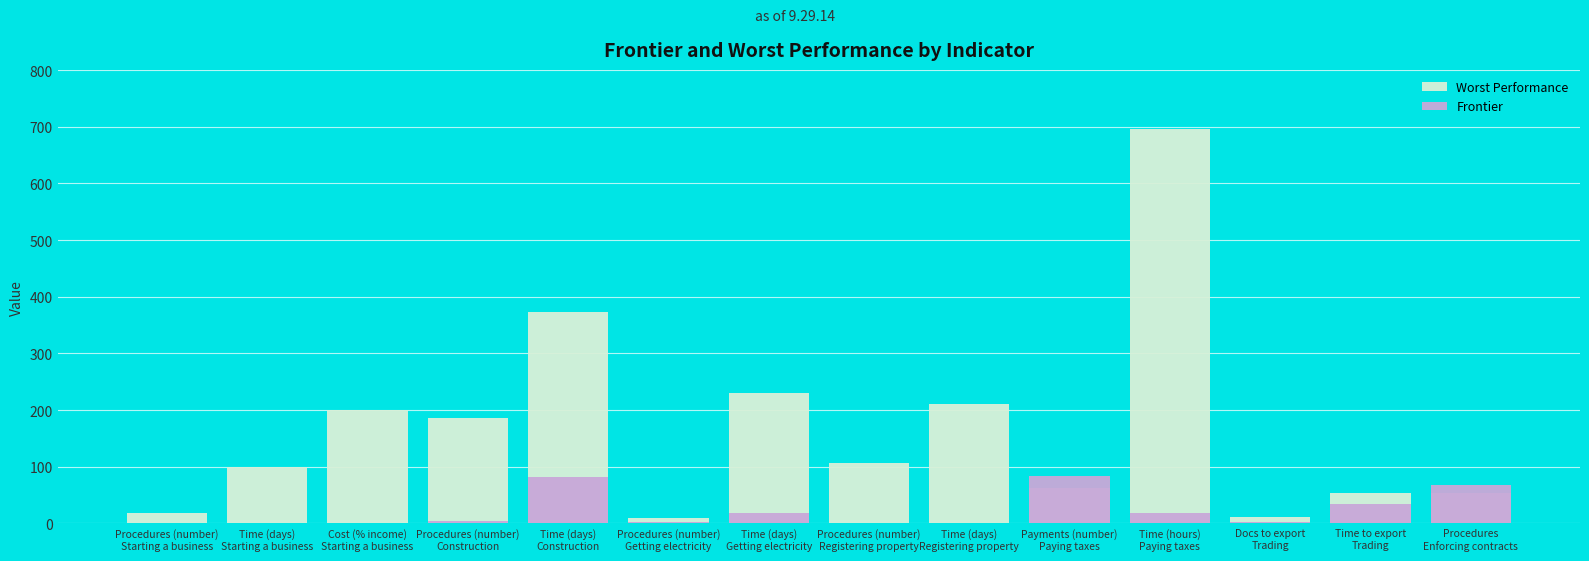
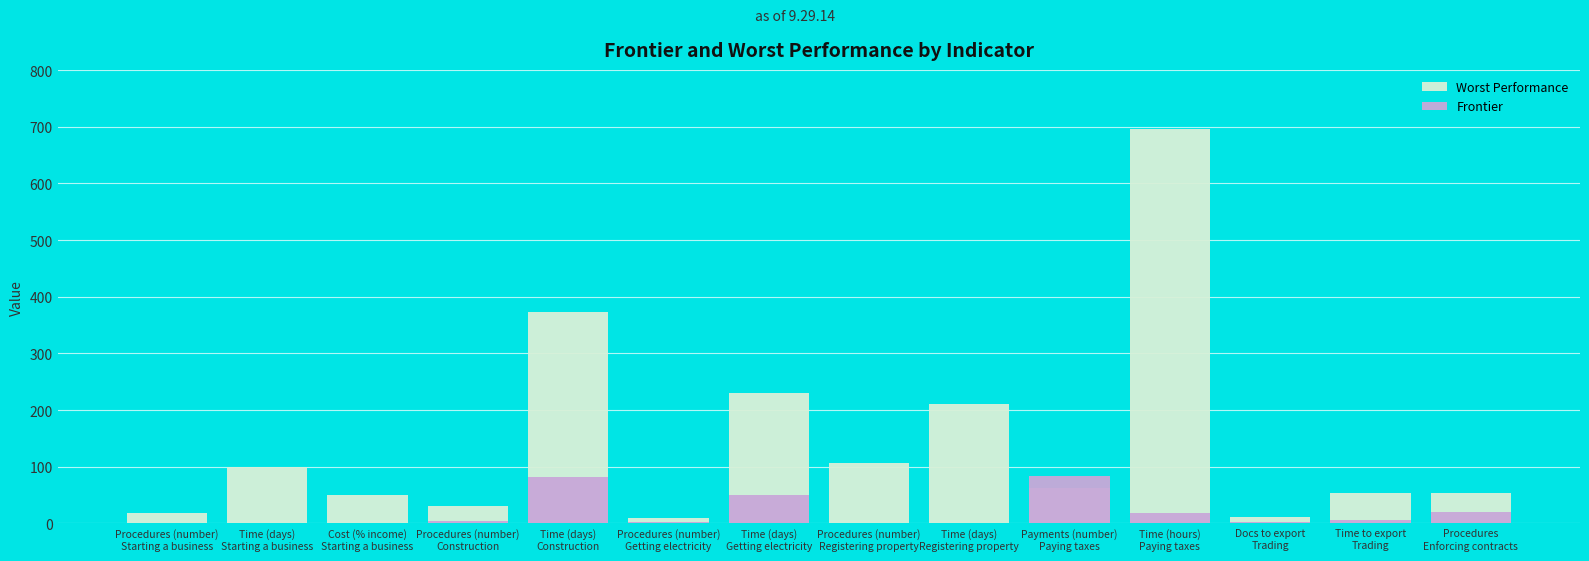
Worst Performance, Cost (% income) Starting a business: 200 -> 50
Worst Performance, Procedures (number) Construction: 190 -> 30
Frontier, Time (days) Getting electricity: 20 -> 50
Frontier, Time to export Trading: 30 -> 10
Frontier, Procedures Enforcing contracts: 70 -> 20
